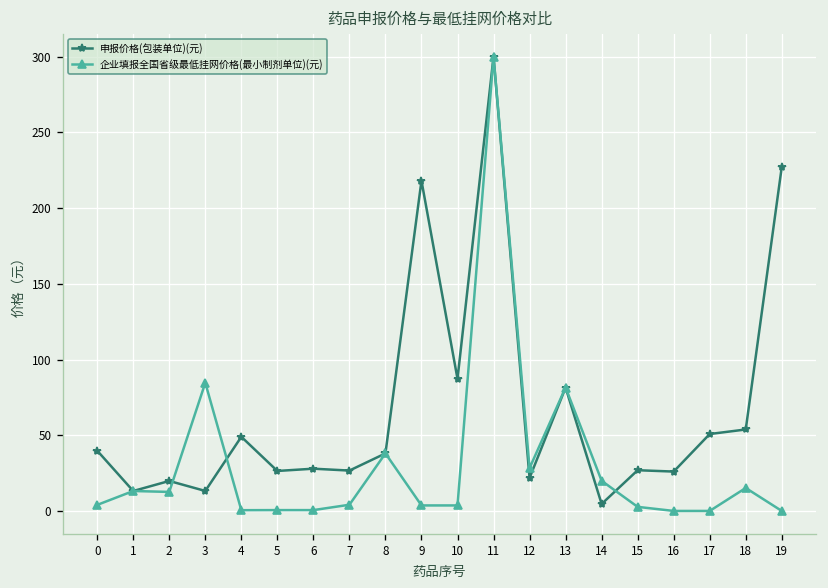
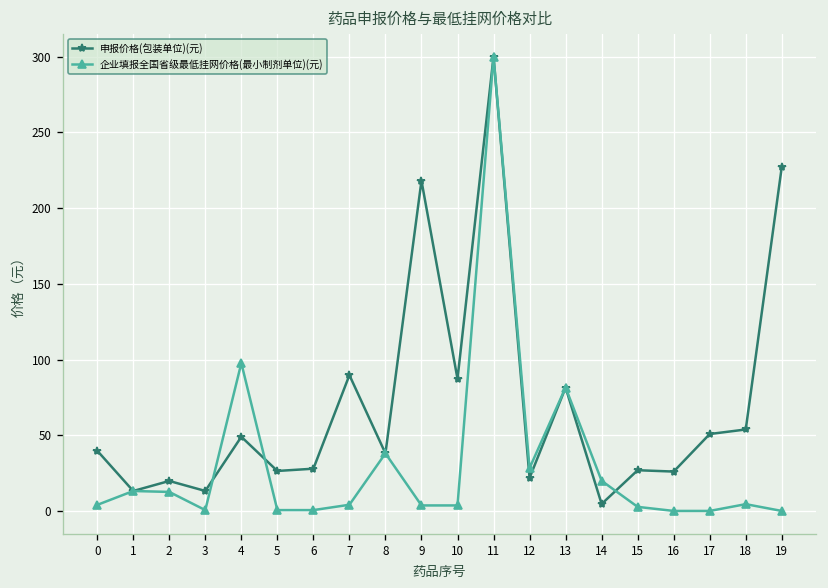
企业填报全国省级最低挂网价格(最小制剂单位)(元), 3: 85 -> 1
企业填报全国省级最低挂网价格(最小制剂单位)(元), 4: 0 -> 98
申报价格(包装单位)(元), 7: 27 -> 90
企业填报全国省级最低挂网价格(最小制剂单位)(元), 18: 15 -> 4
